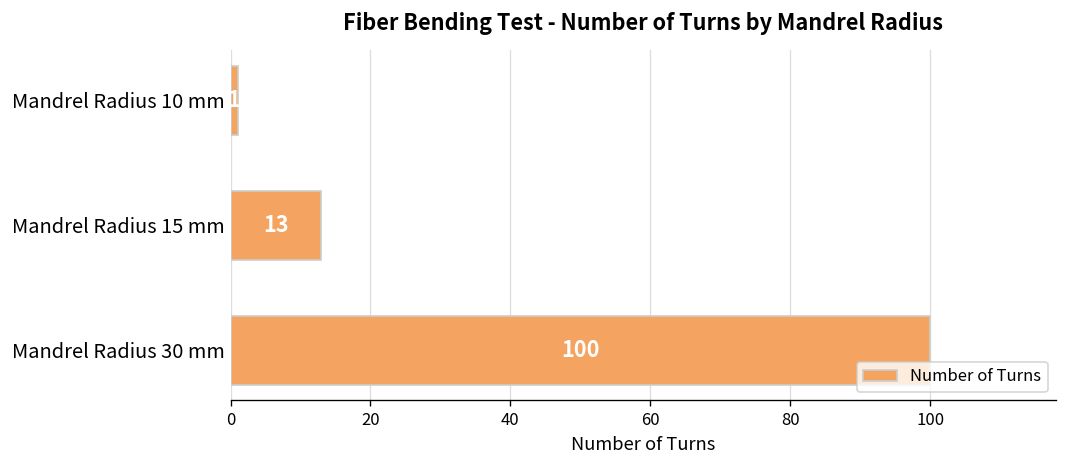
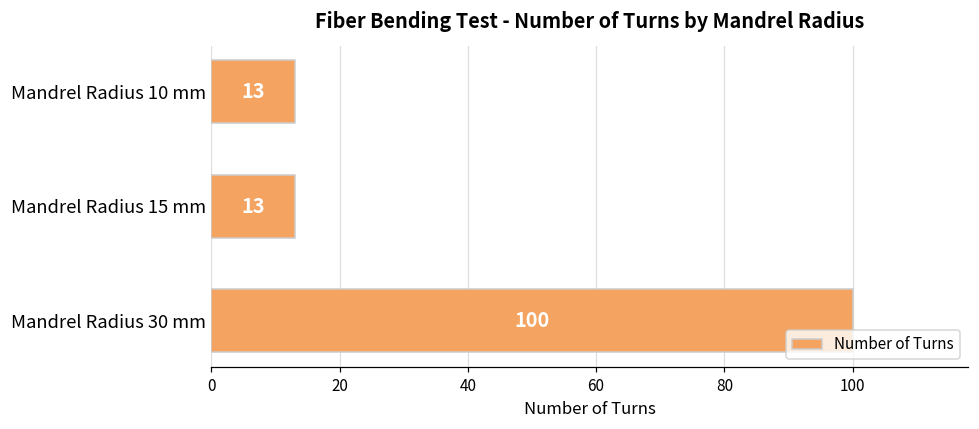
Mandrel Radius 10 mm: 1 -> 13
